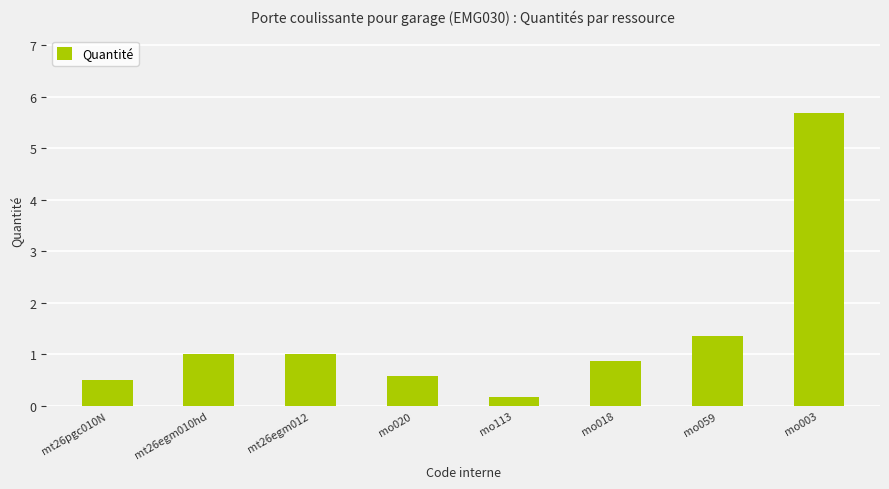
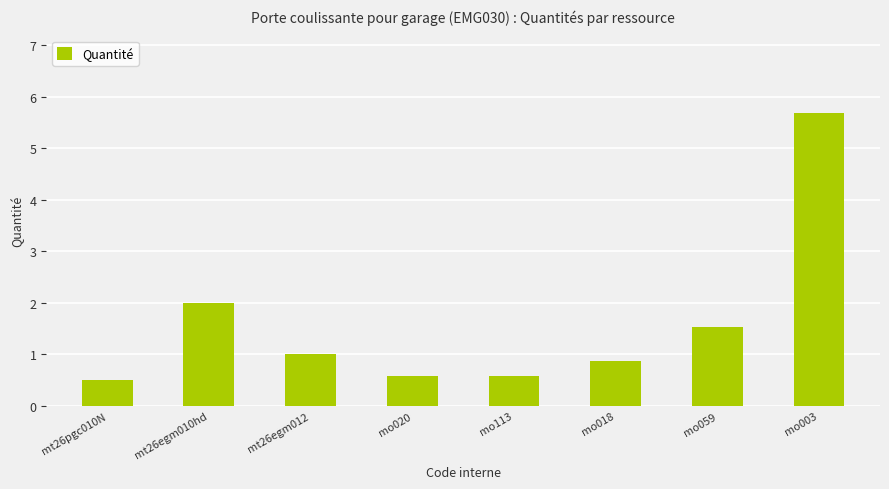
mt26egm010hd: 1 -> 2
mo113: 0.2 -> 0.6
mo059: 1.4 -> 1.5
